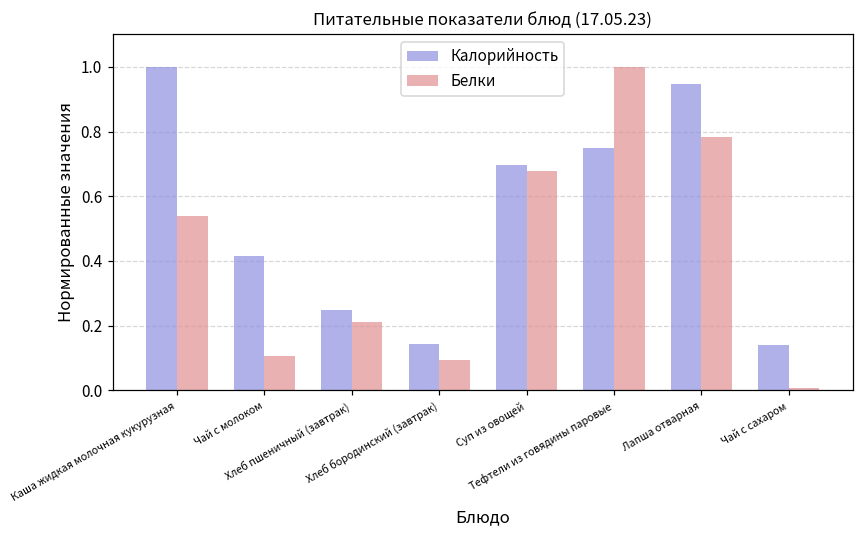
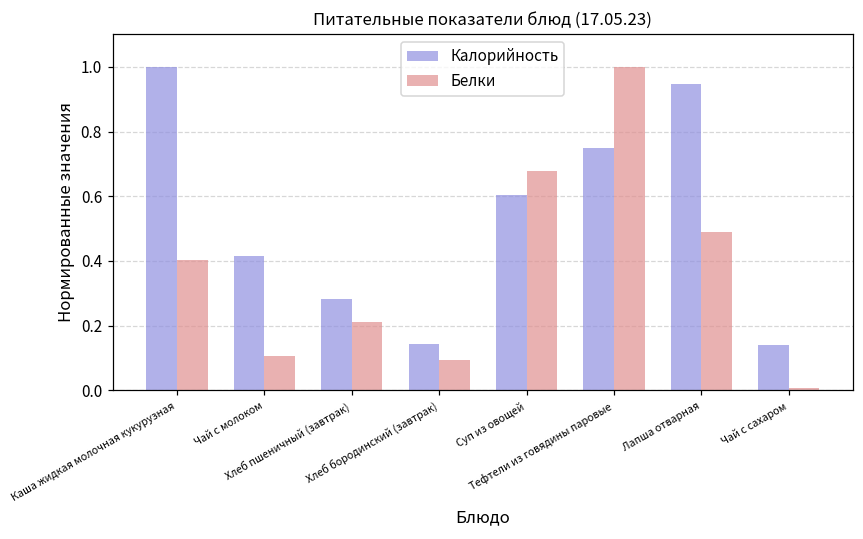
Белки, Каша жидкая молочная кукурузная: 0.54 -> 0.40
Калорийность, Хлеб пшеничный (завтрак): 0.25 -> 0.28
Калорийность, Суп из овощей: 0.70 -> 0.60
Белки, Лапша отварная: 0.78 -> 0.49
